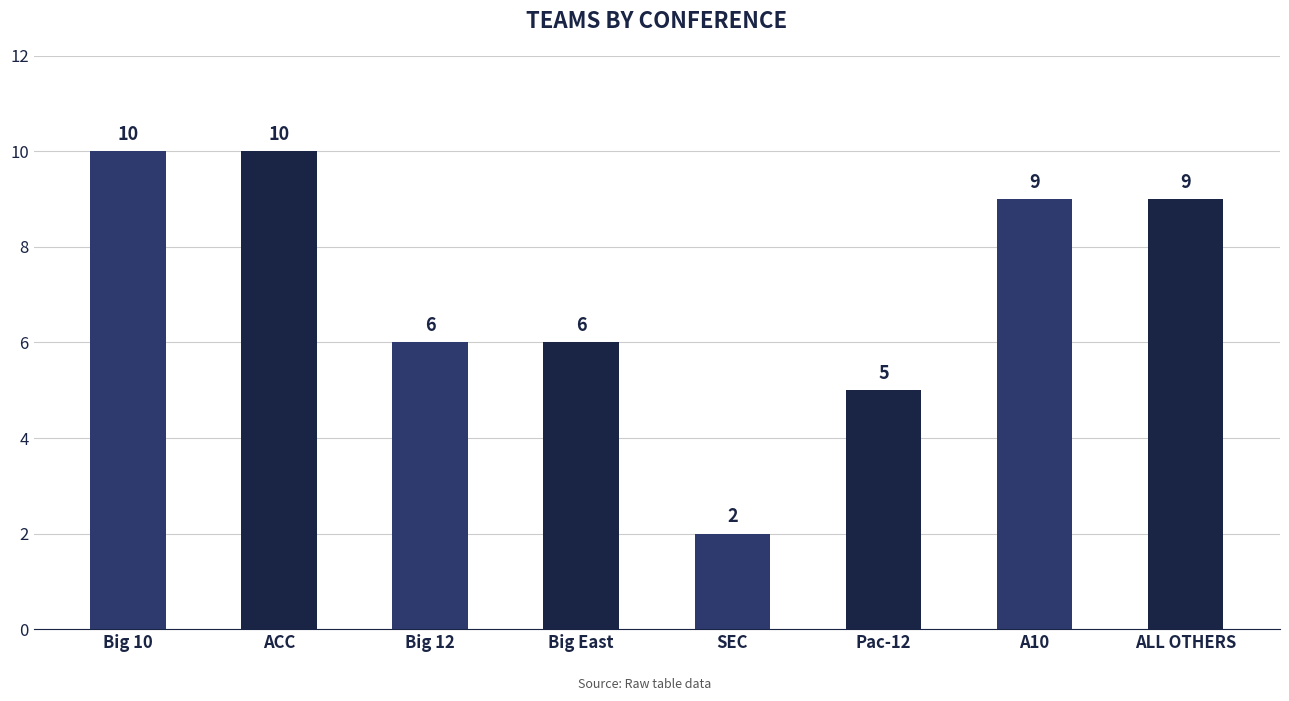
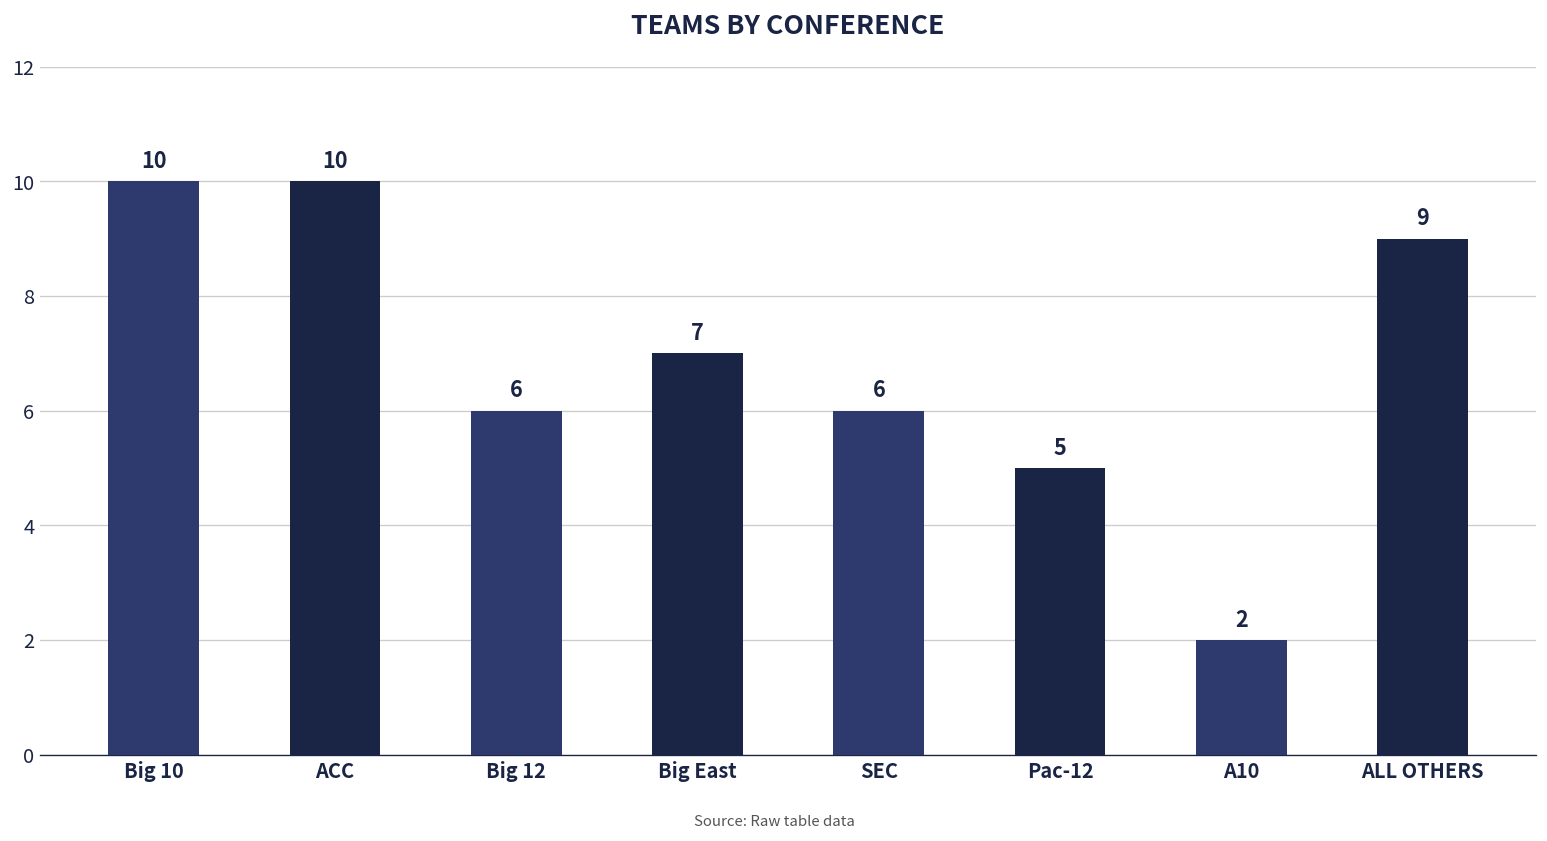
Big East: 6 -> 7
SEC: 2 -> 6
A10: 9 -> 2
